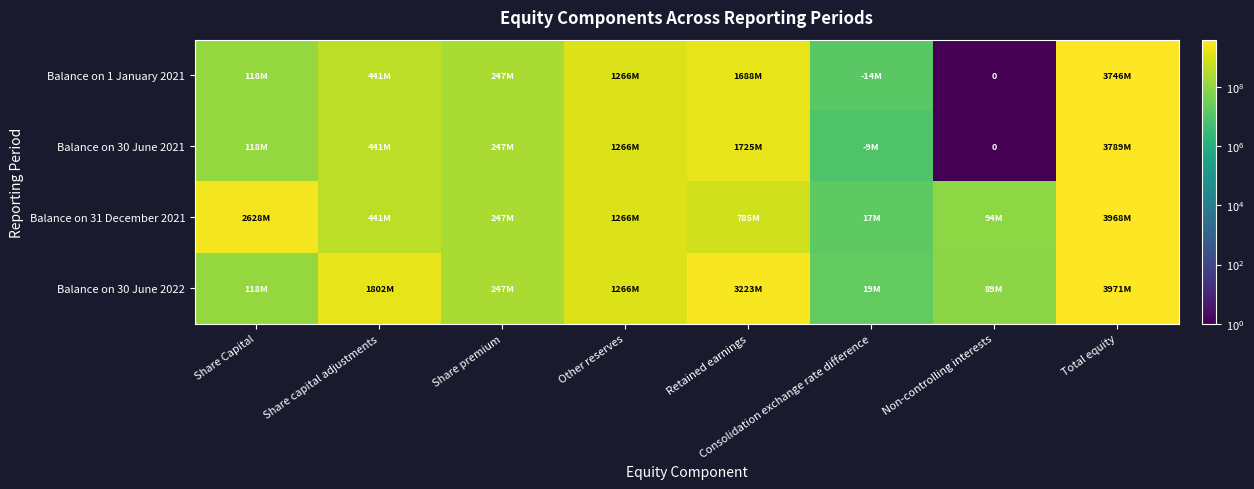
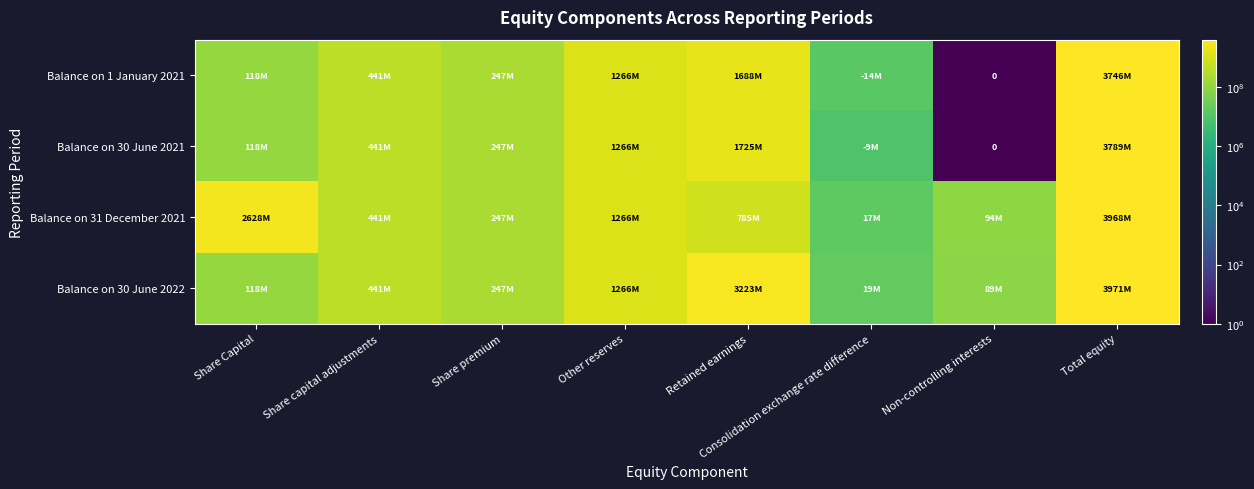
Balance on 30 June 2022, Share capital adjustments: 1802M -> 441M
